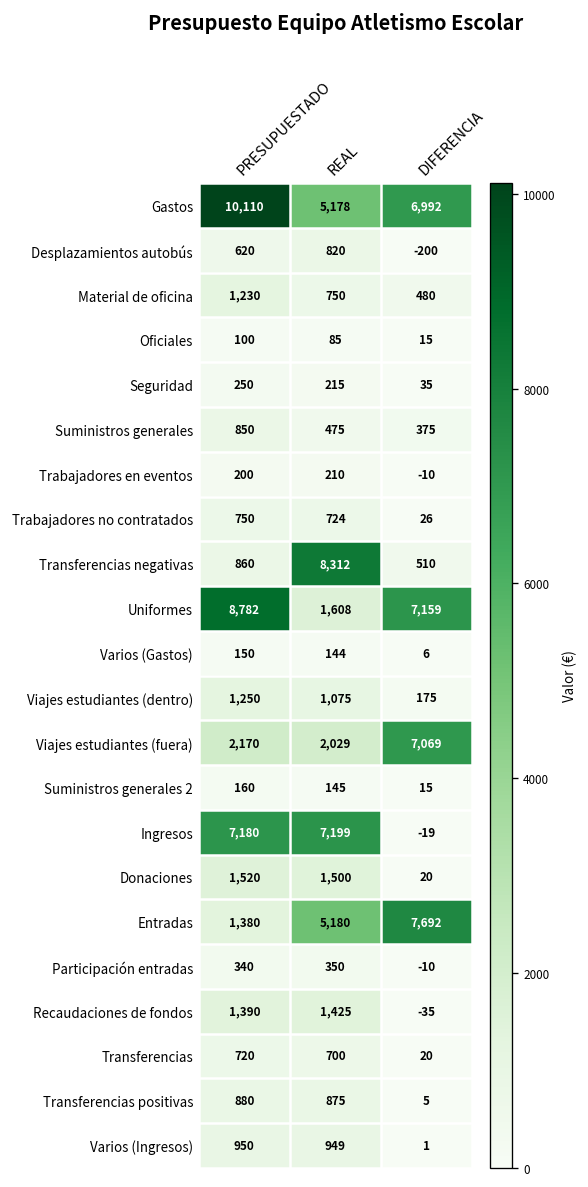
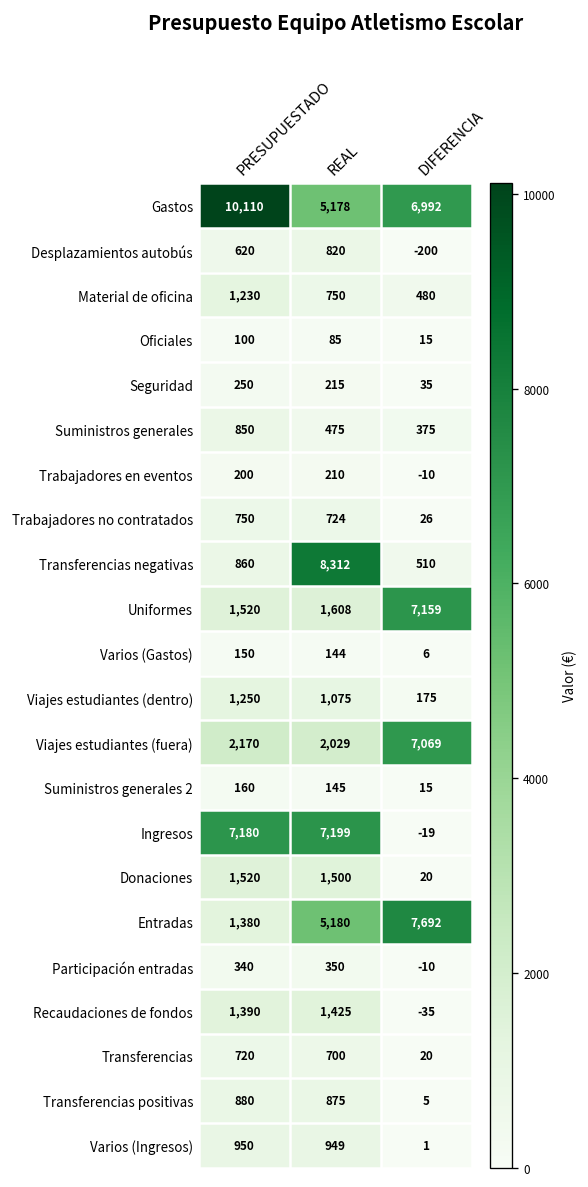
Uniformes, PRESUPUESTADO: 8,782 -> 1,520
